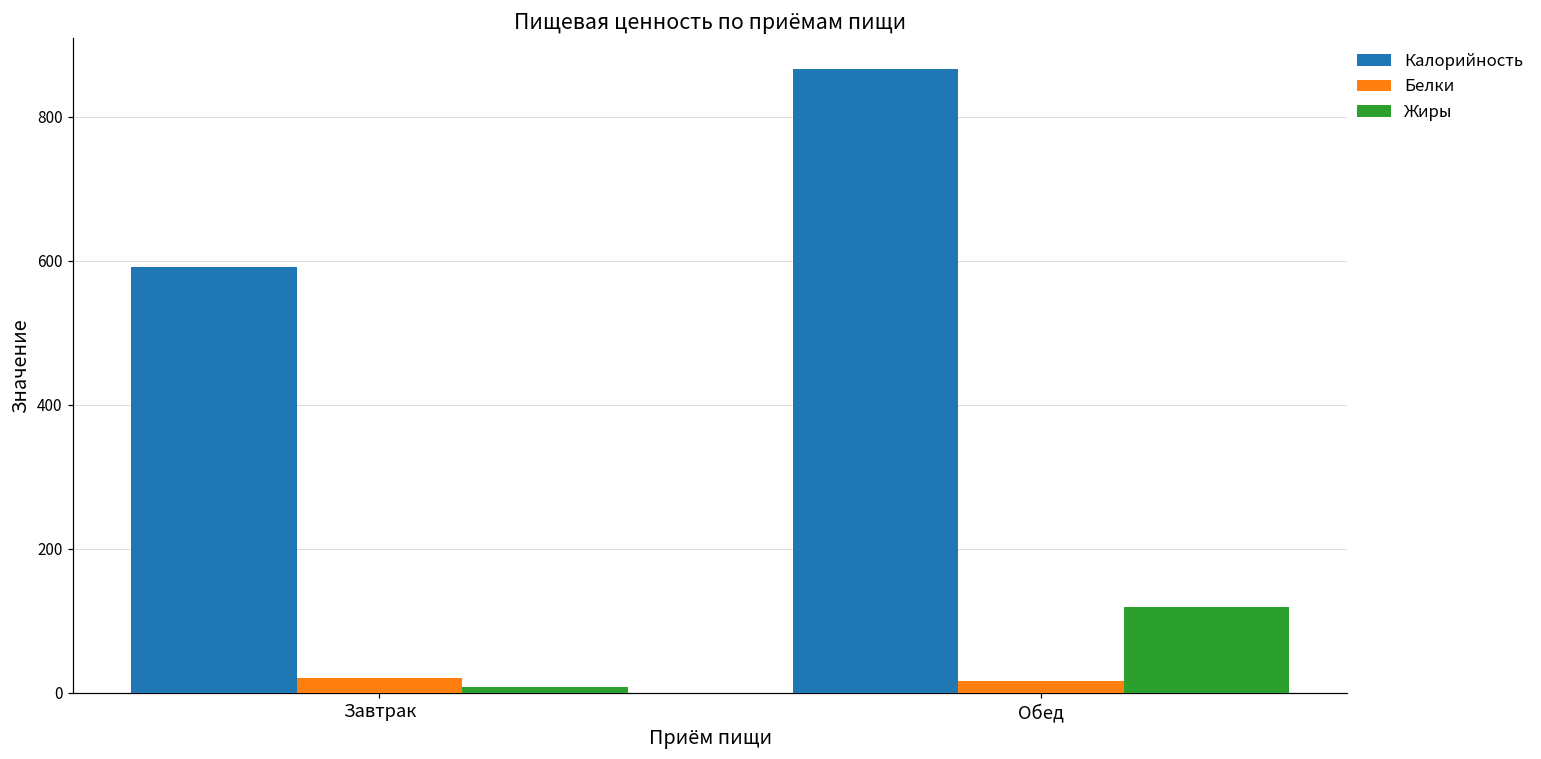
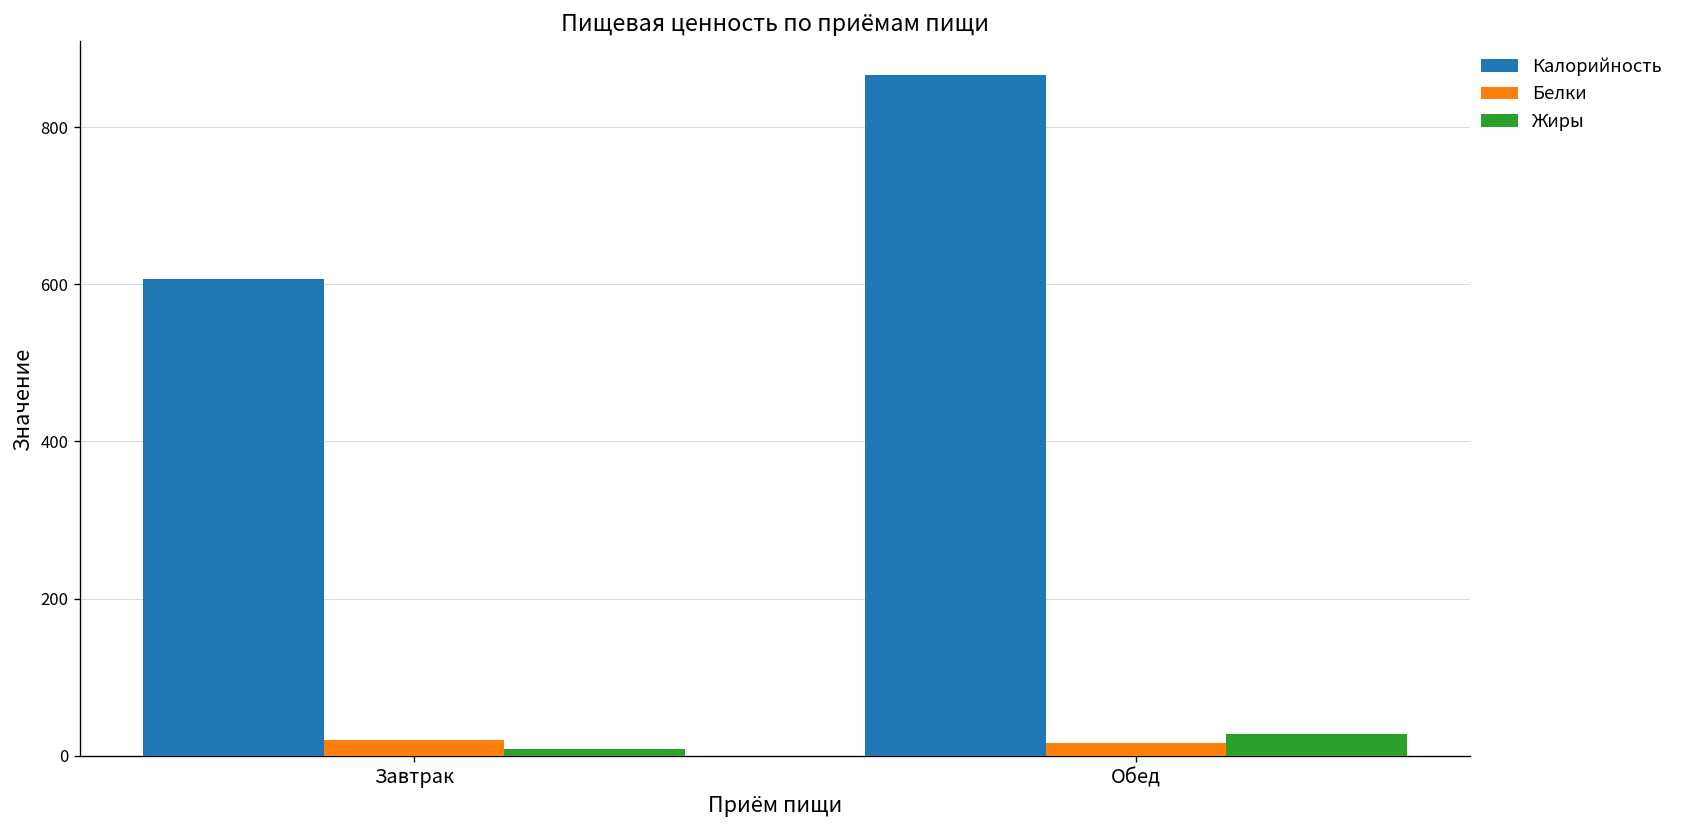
Калорийность, Завтрак: 590 -> 610
Жиры, Обед: 120 -> 30
